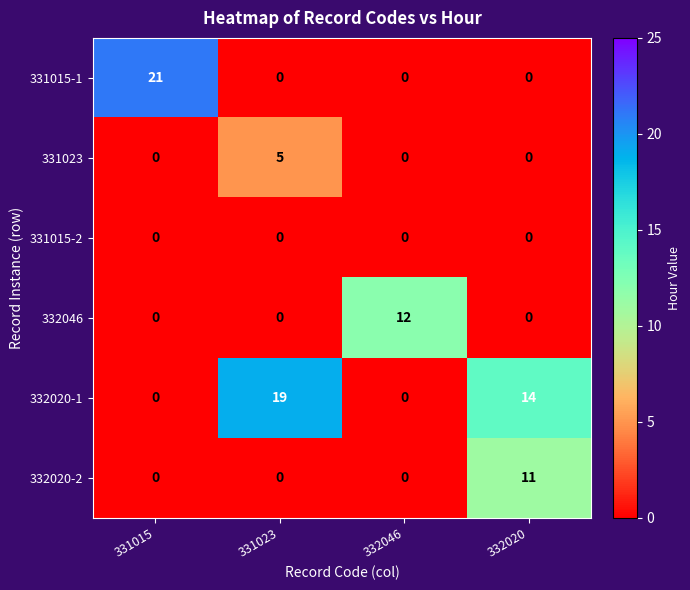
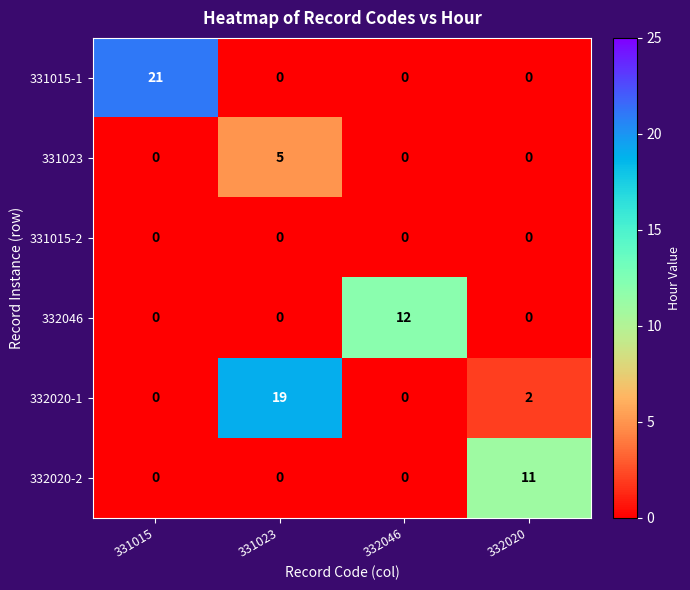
332020-1, 332020: 14 -> 2
